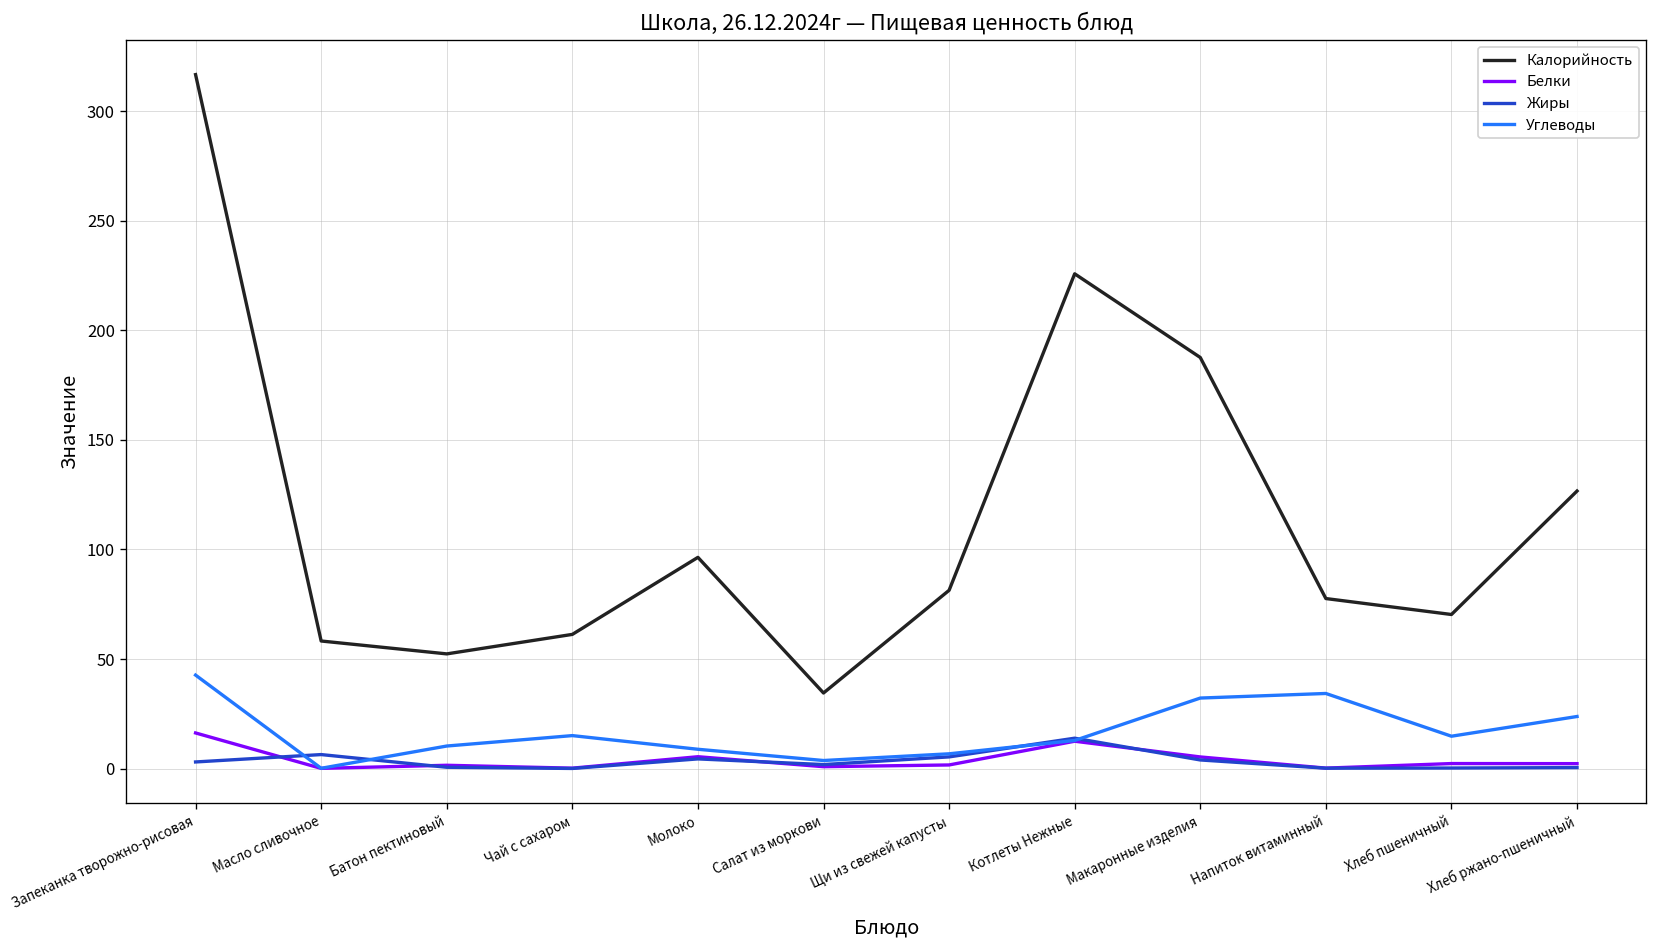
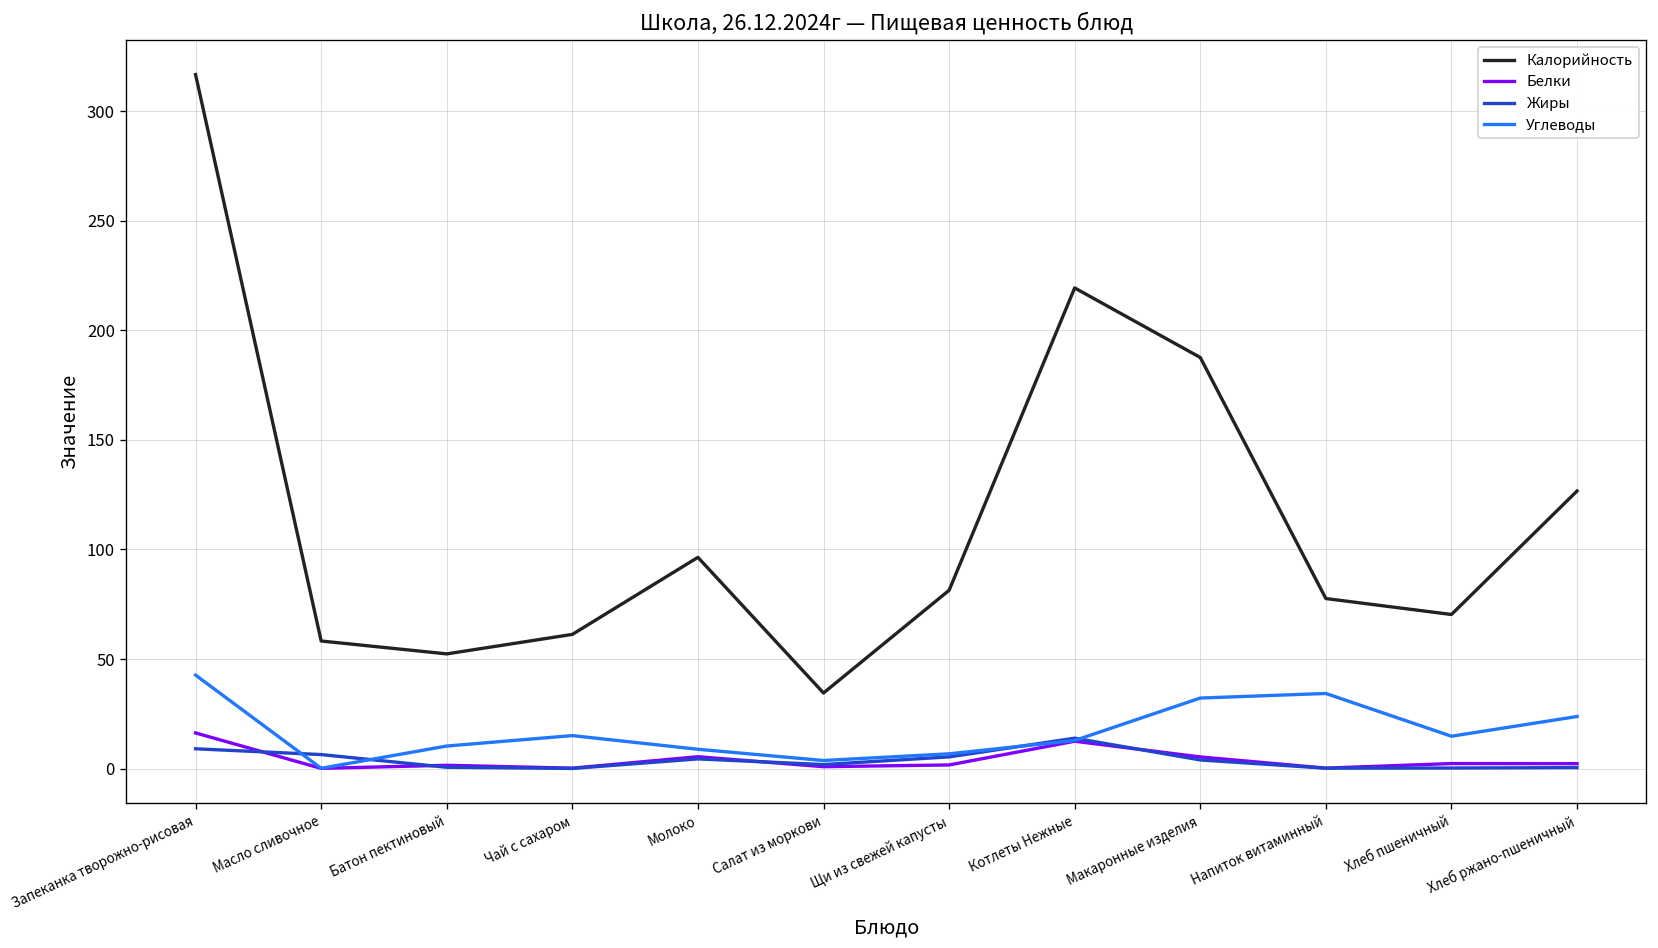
Жиры, Запеканка творожно-рисовая: 3 -> 9
Калорийность, Котлеты Нежные: 226 -> 219
